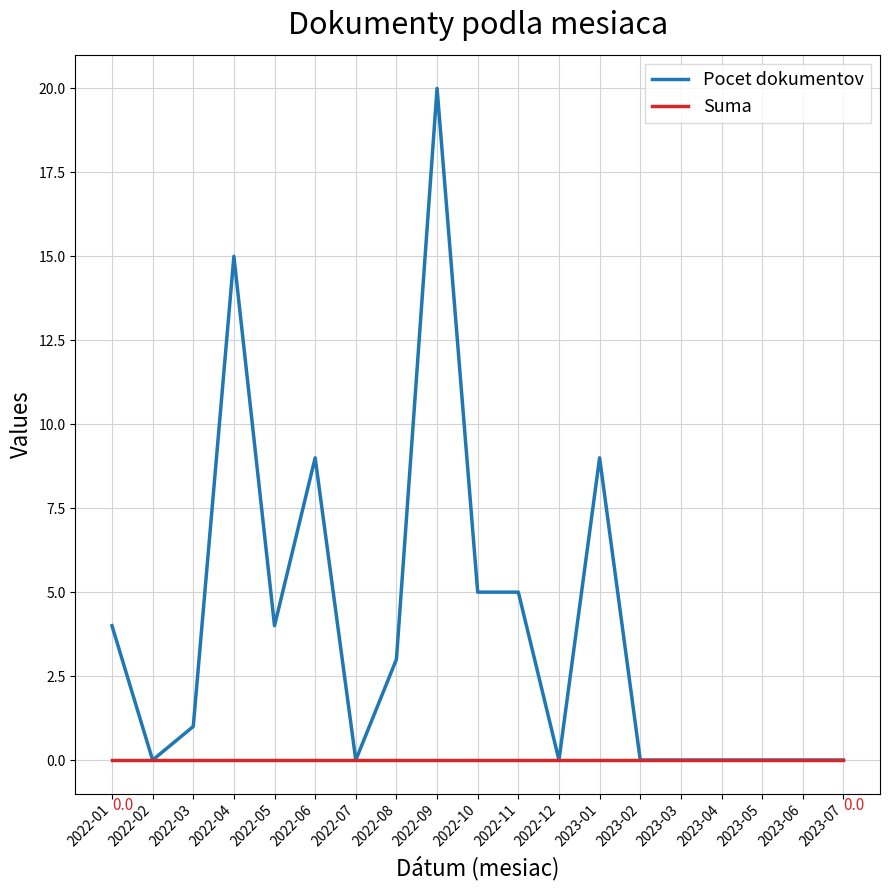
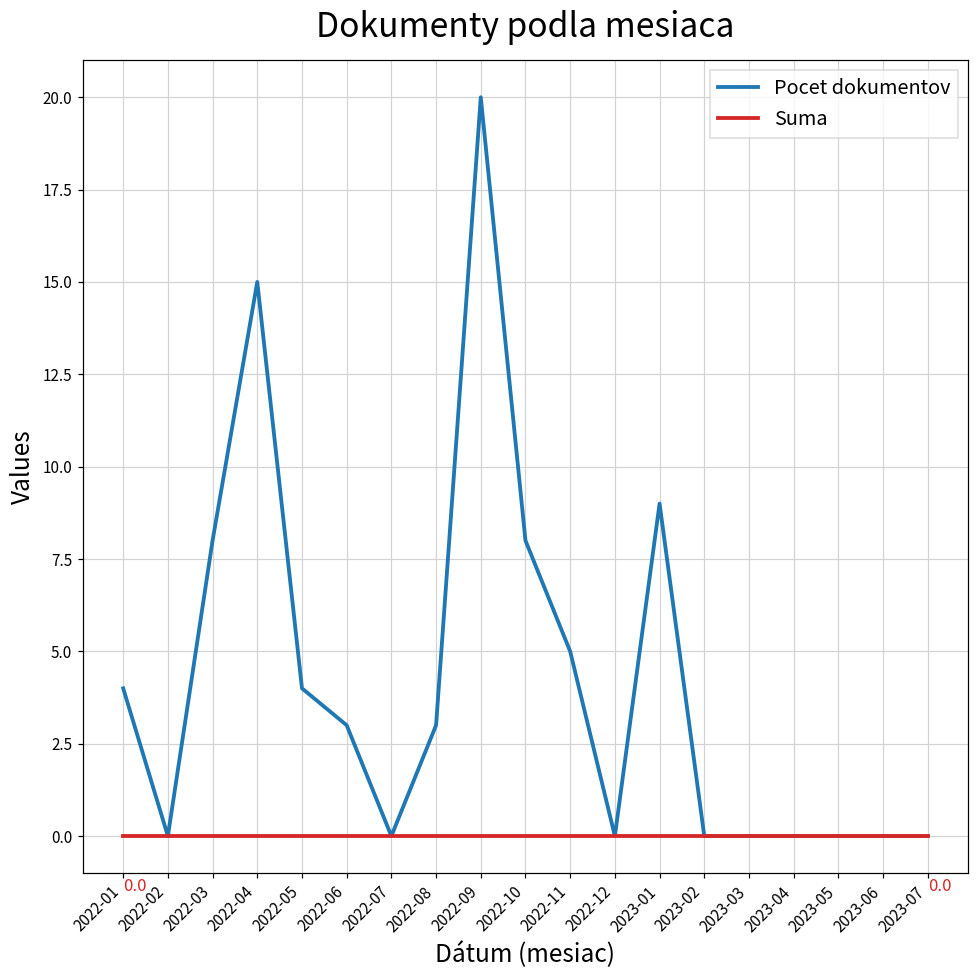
Pocet dokumentov, 2022-03: 1 -> 8
Pocet dokumentov, 2022-06: 9 -> 3
Pocet dokumentov, 2022-10: 5 -> 8
